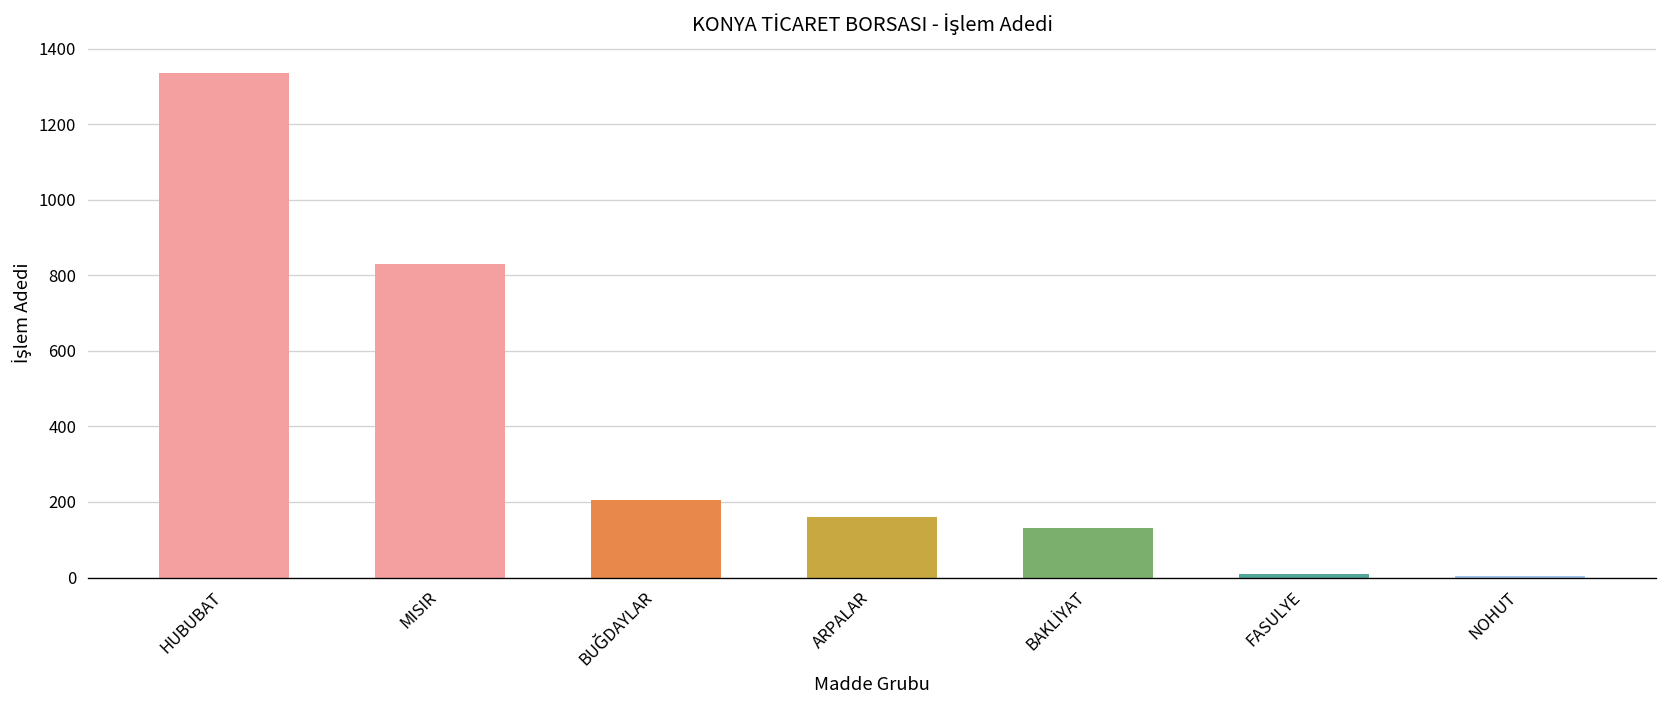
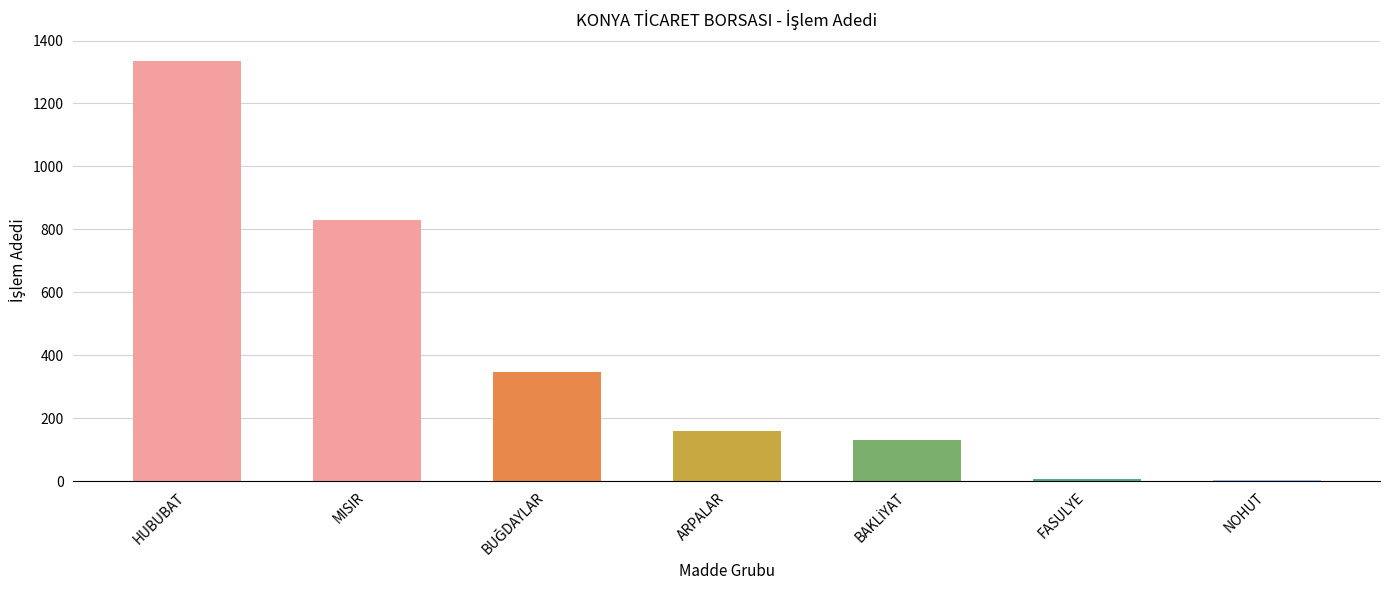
BUĞDAYLAR: 210 -> 350
